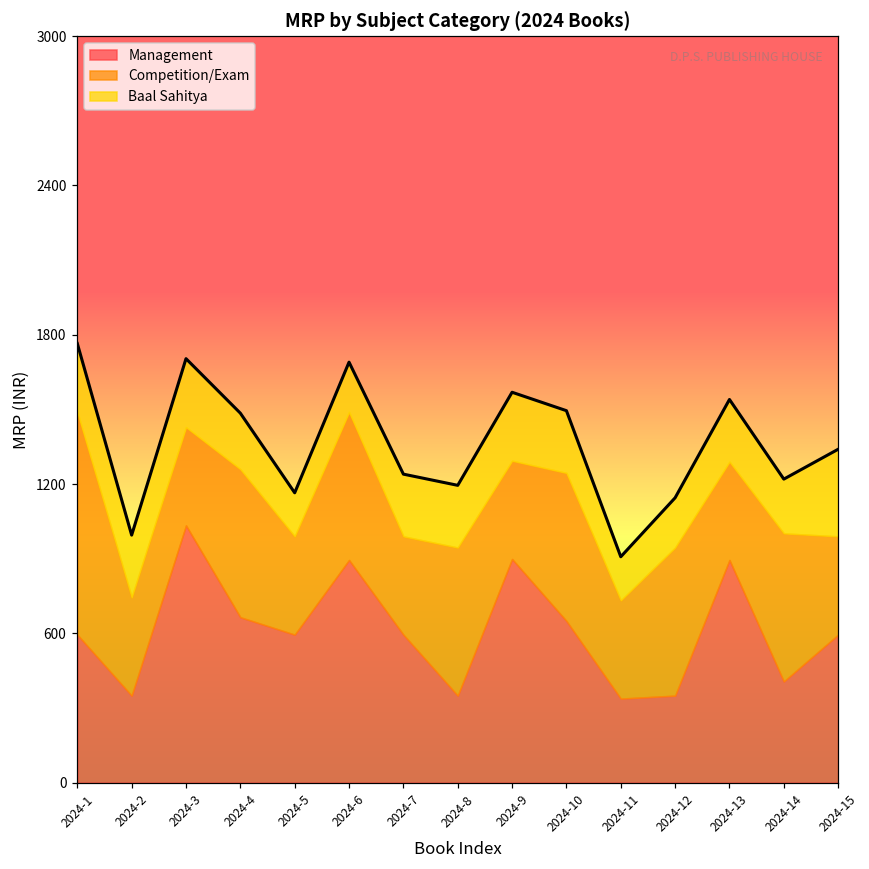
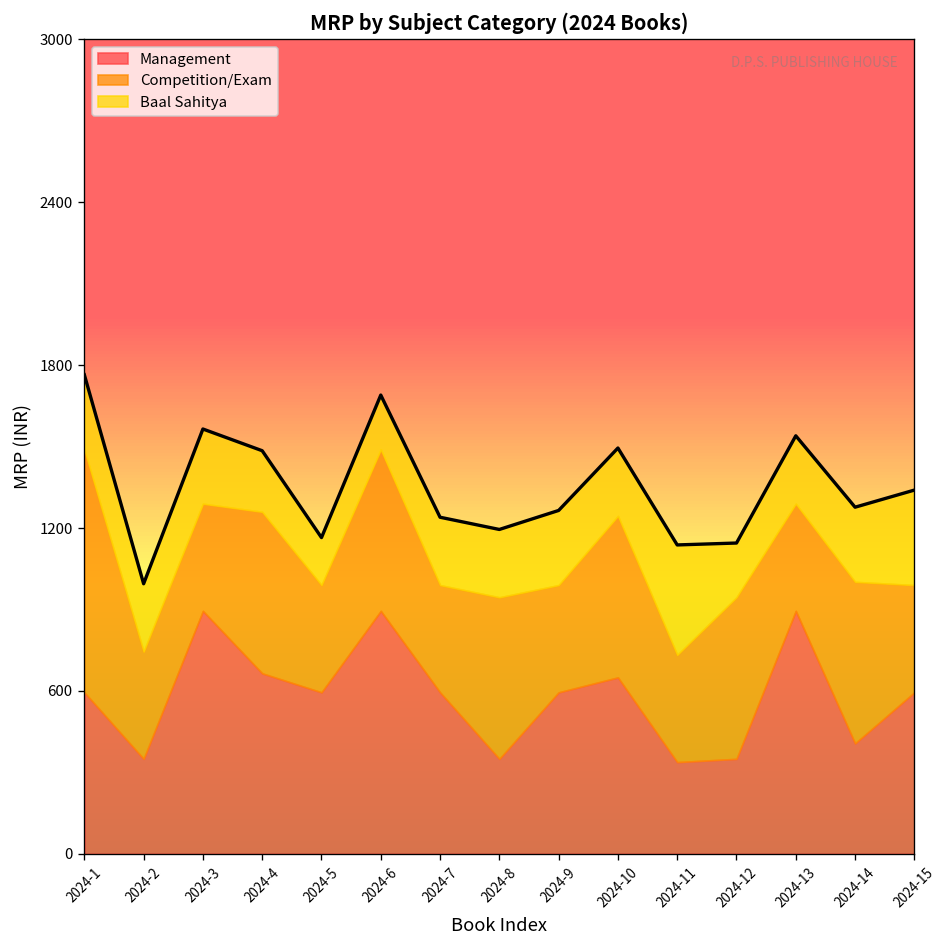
Management, 2024-3: 1030 -> 900
Management, 2024-9: 900 -> 600
Baal Sahitya, 2024-11: 180 -> 410
Baal Sahitya, 2024-14: 220 -> 280
